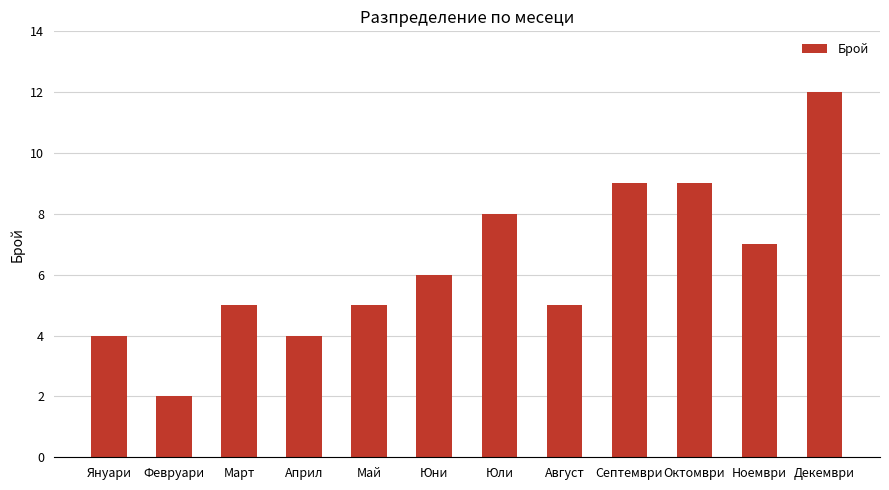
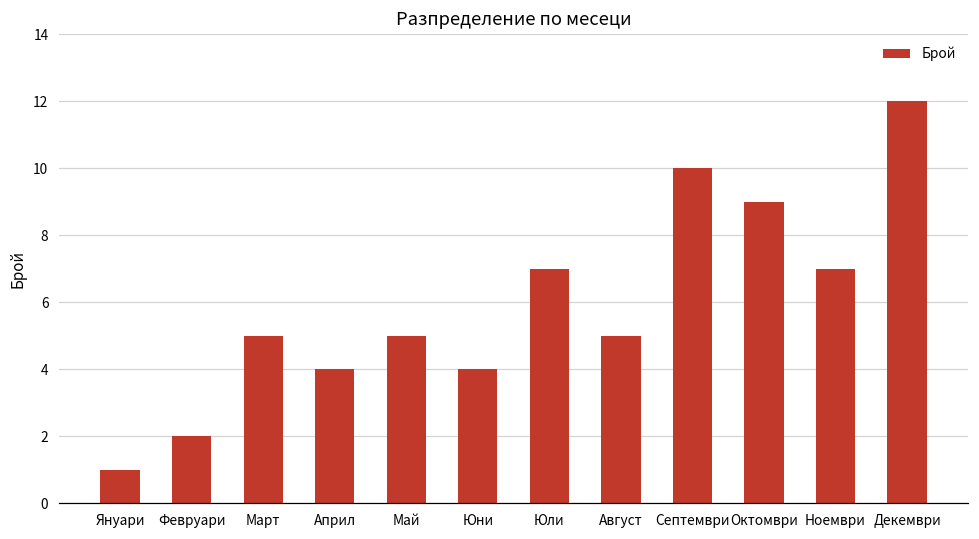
Януари: 4 -> 1
Юни: 6 -> 4
Юли: 8 -> 7
Септември: 9 -> 10
